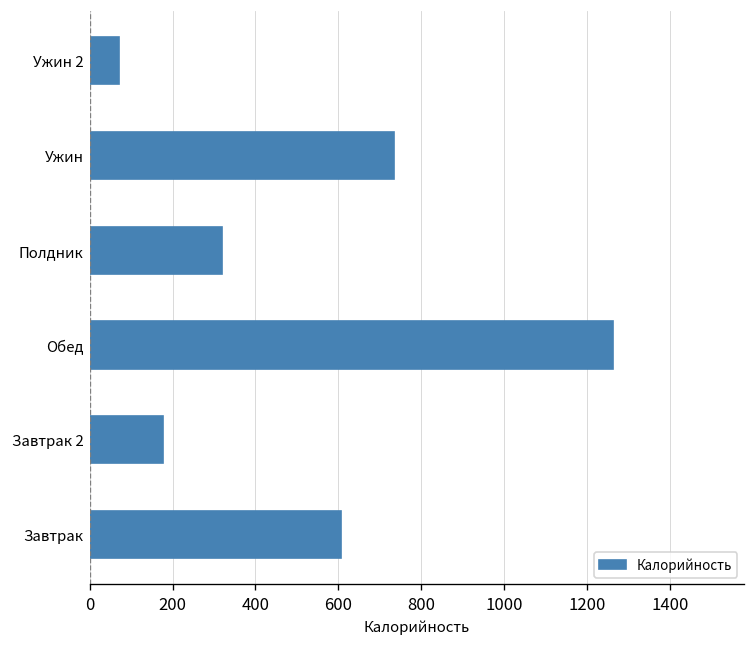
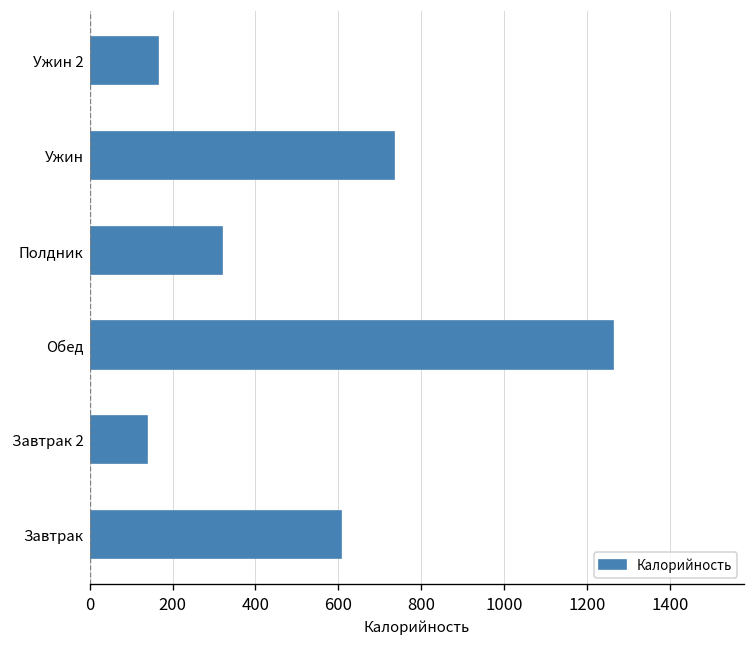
Ужин 2: 70 -> 170
Завтрак 2: 180 -> 140
